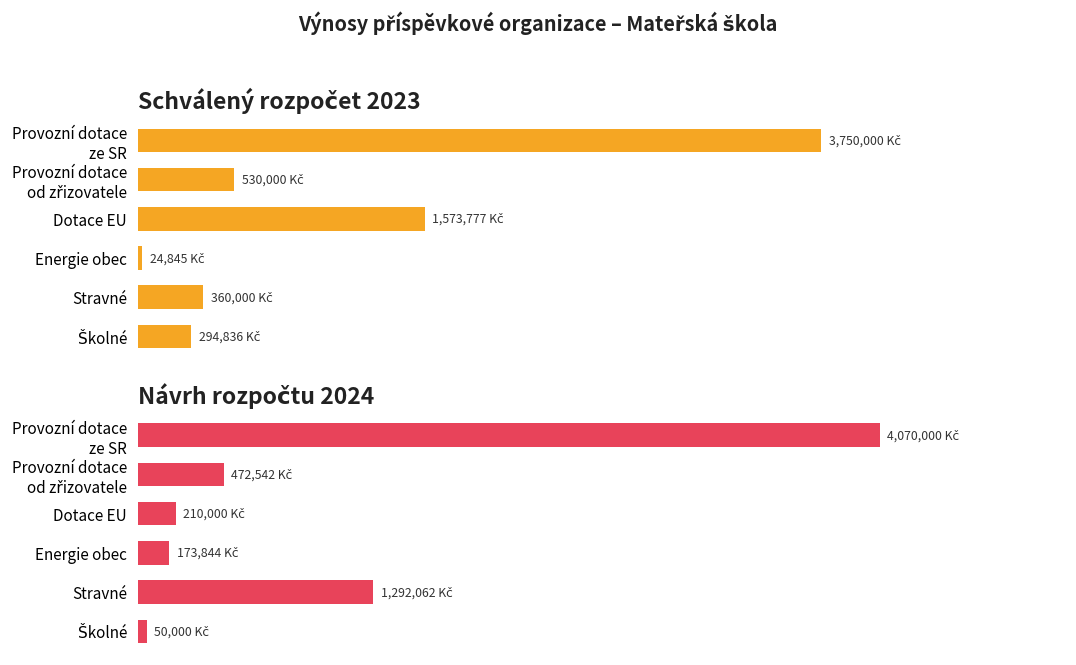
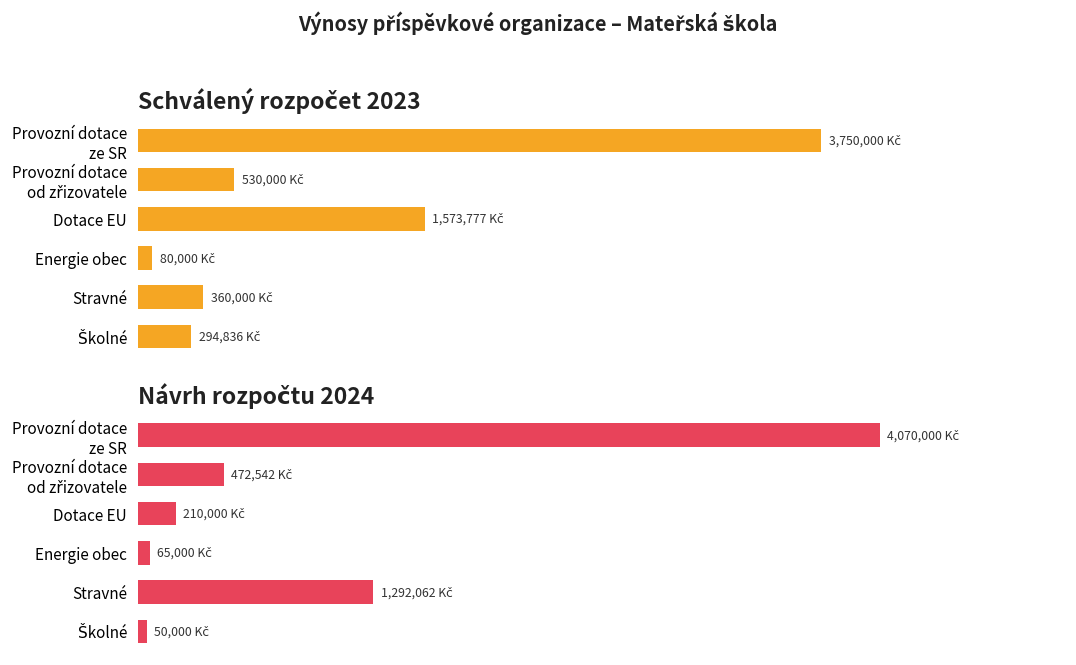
Schválený rozpočet 2023, Energie obec: 24,845 -> 80,000
Návrh rozpočtu 2024, Energie obec: 173,844 -> 65,000
